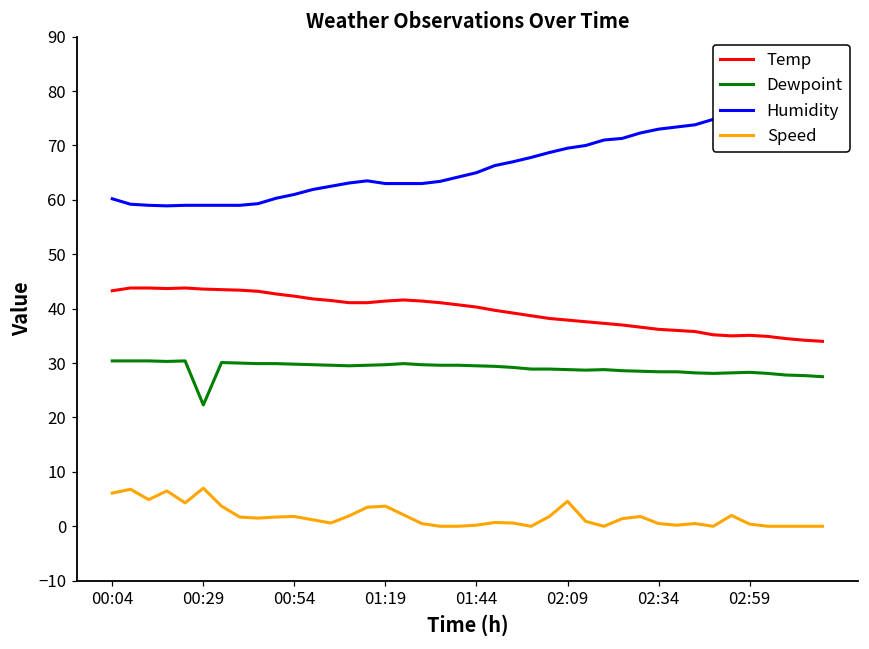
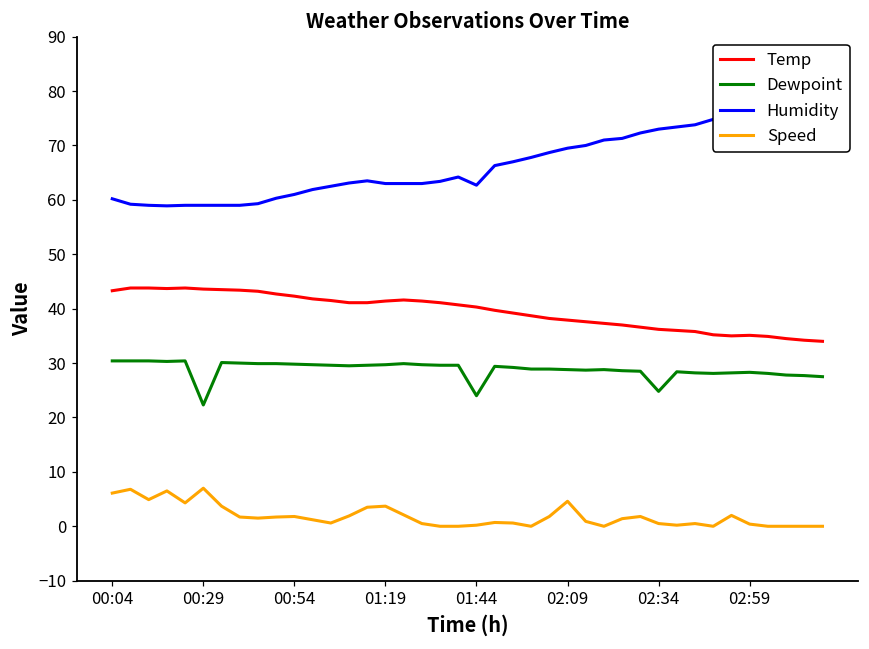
Dewpoint, 01:44: 30 -> 24
Humidity, 01:44: 65 -> 63
Dewpoint, 02:34: 28 -> 25
